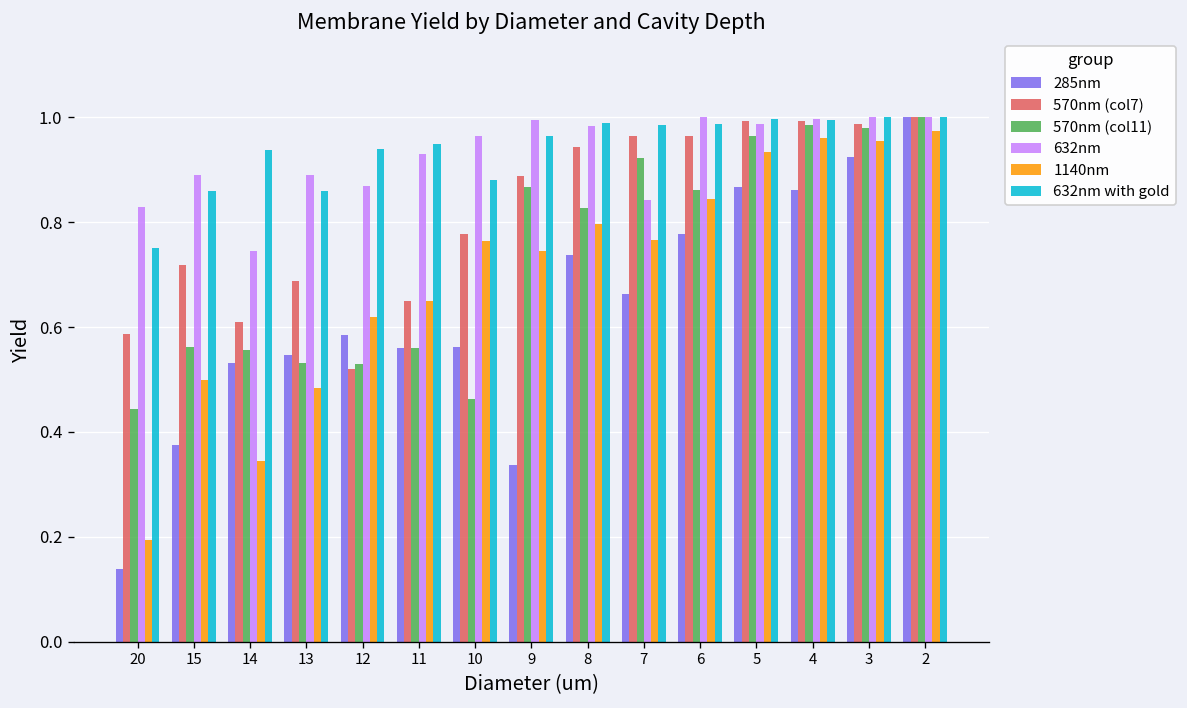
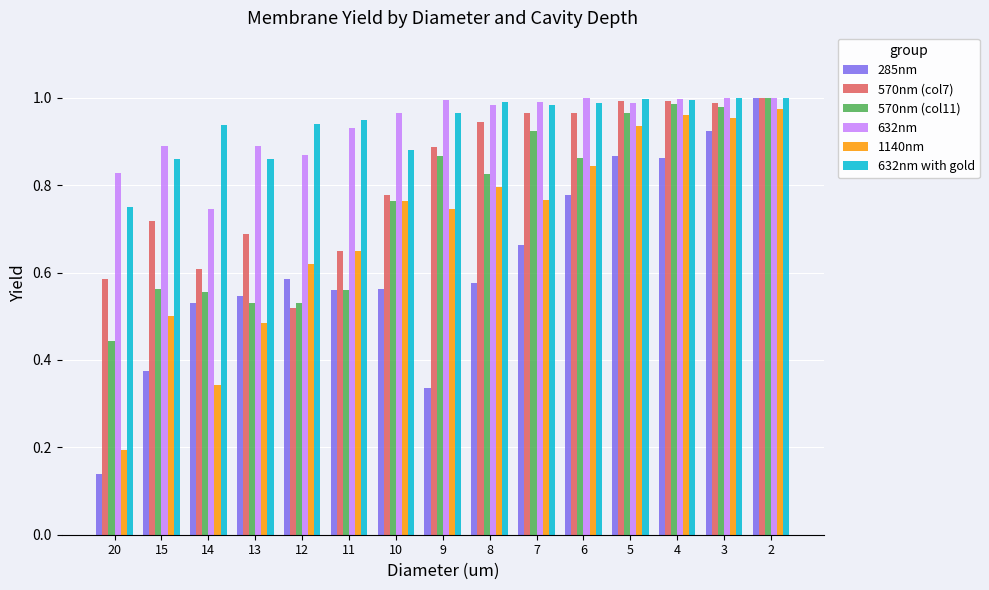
570nm (col11), 10: 0.46 -> 0.76
285nm, 8: 0.74 -> 0.58
632nm, 7: 0.84 -> 0.99
